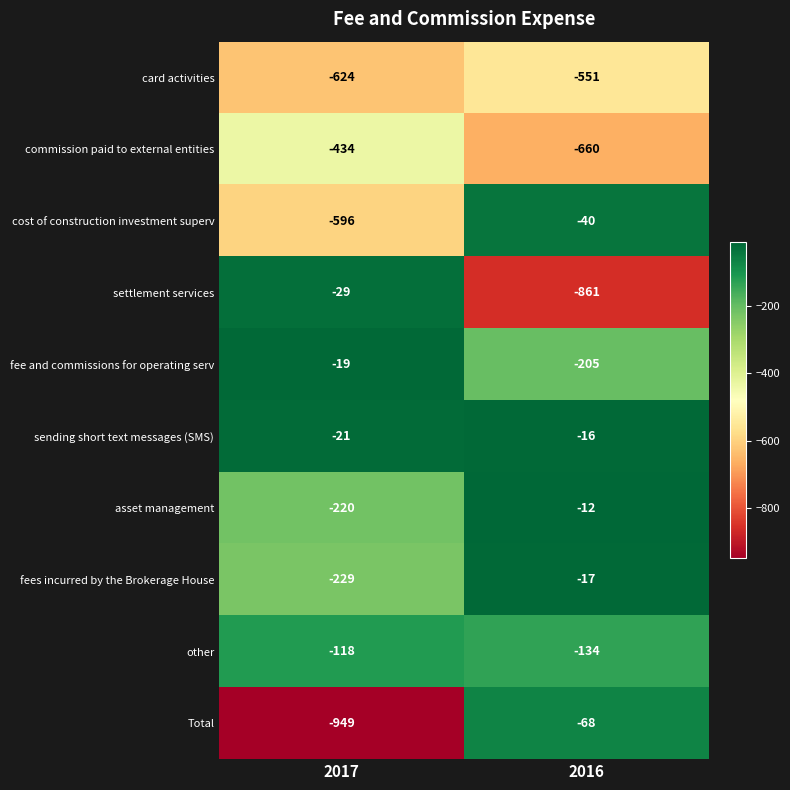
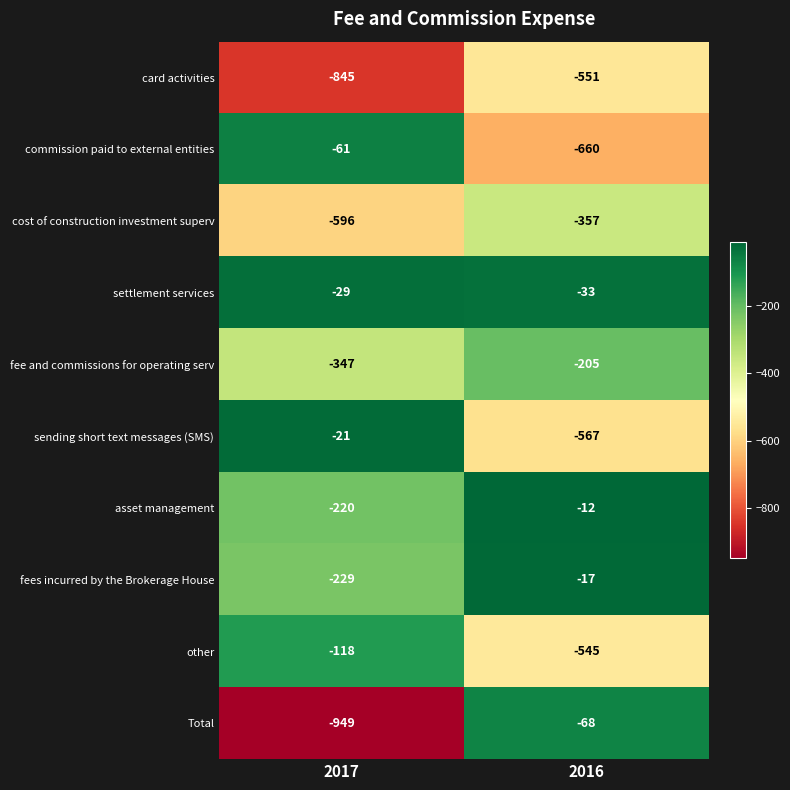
card activities, 2017: -624 -> -845
commission paid to external entities, 2017: -434 -> -61
cost of construction investment superv, 2016: -40 -> -357
settlement services, 2016: -861 -> -33
fee and commissions for operating serv, 2017: -19 -> -347
sending short text messages (SMS), 2016: -16 -> -567
other, 2016: -134 -> -545
